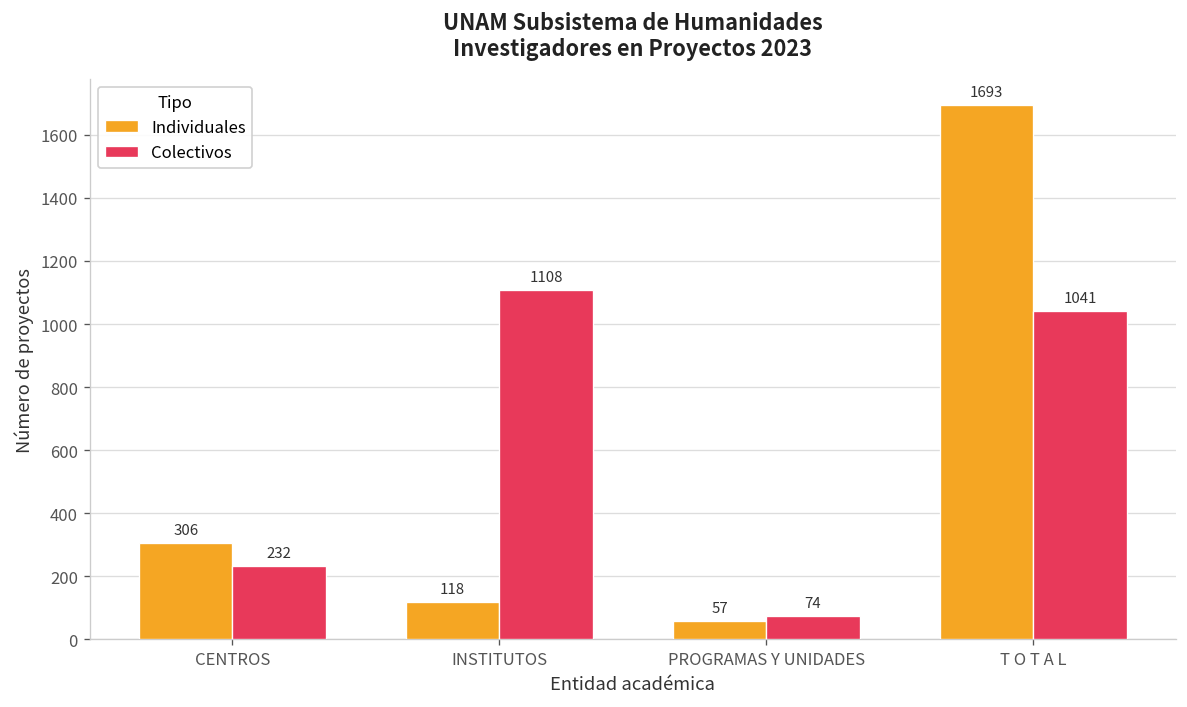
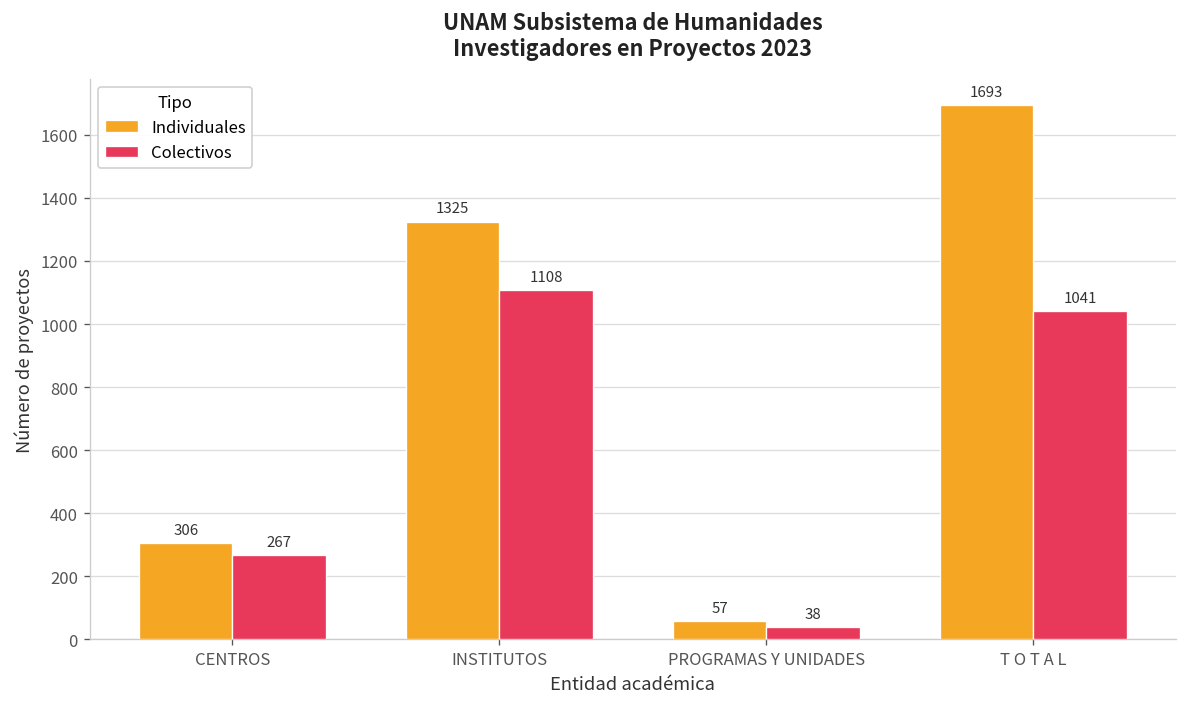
Colectivos, CENTROS: 232 -> 267
Individuales, INSTITUTOS: 118 -> 1325
Colectivos, PROGRAMAS Y UNIDADES: 74 -> 38
